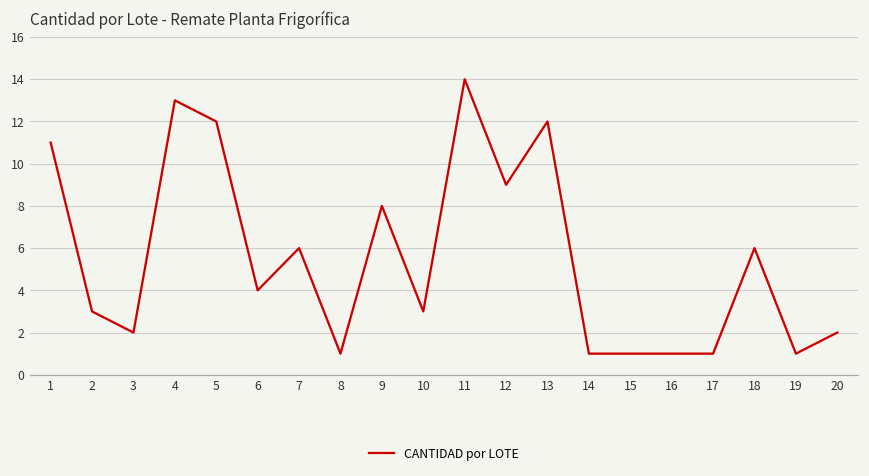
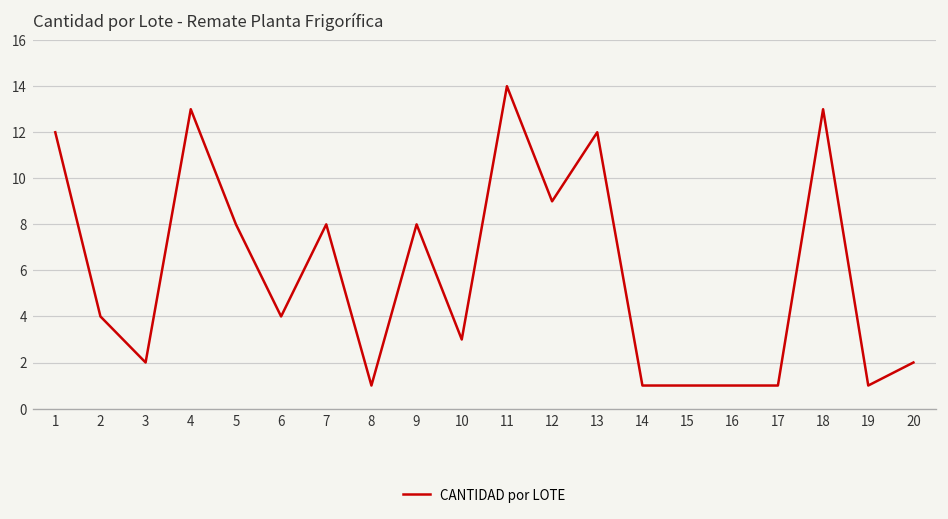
1: 11 -> 12
2: 3 -> 4
5: 12 -> 8
7: 6 -> 8
18: 6 -> 13
